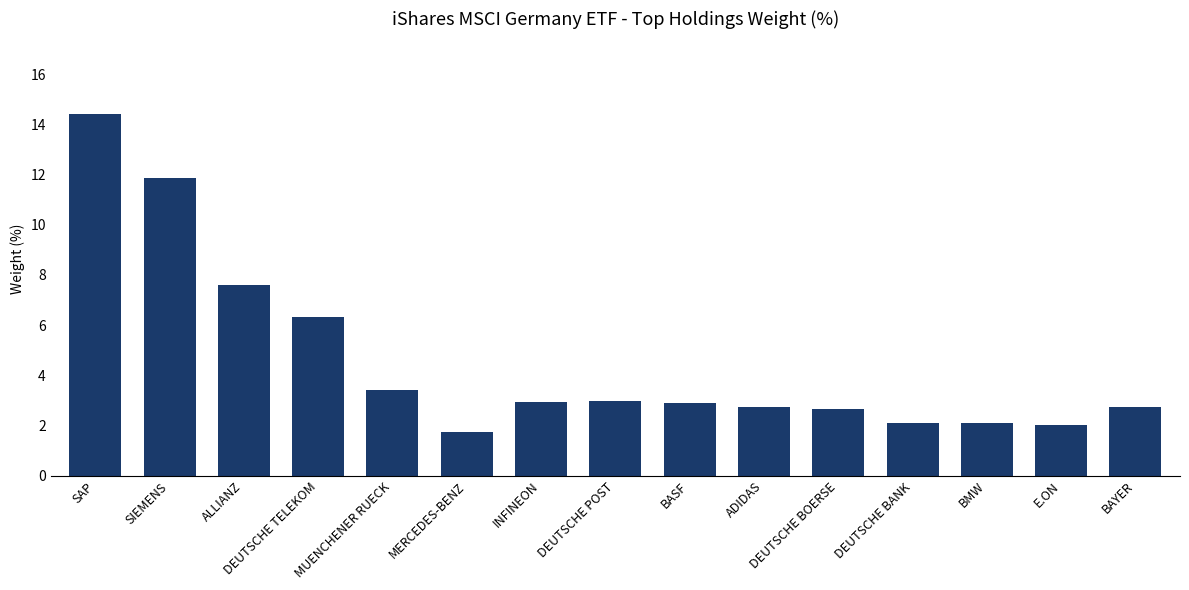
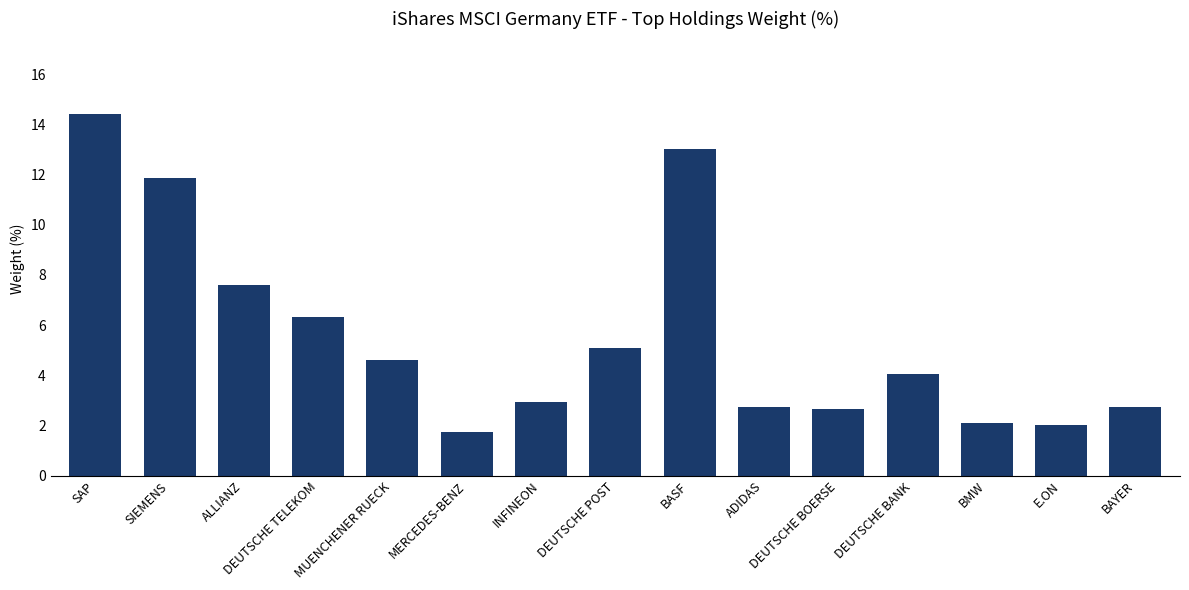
MUENCHENER RUECK: 3.4 -> 4.6
DEUTSCHE POST: 3.0 -> 5.1
BASF: 2.9 -> 13.0
DEUTSCHE BANK: 2.1 -> 4.1
